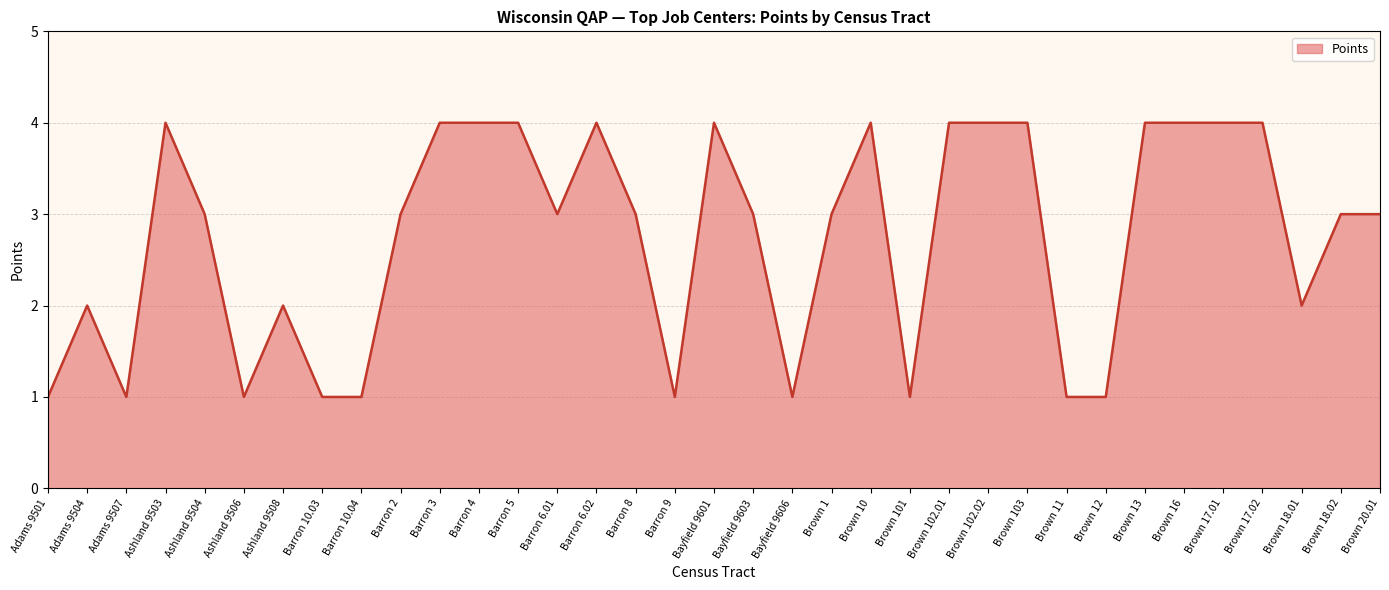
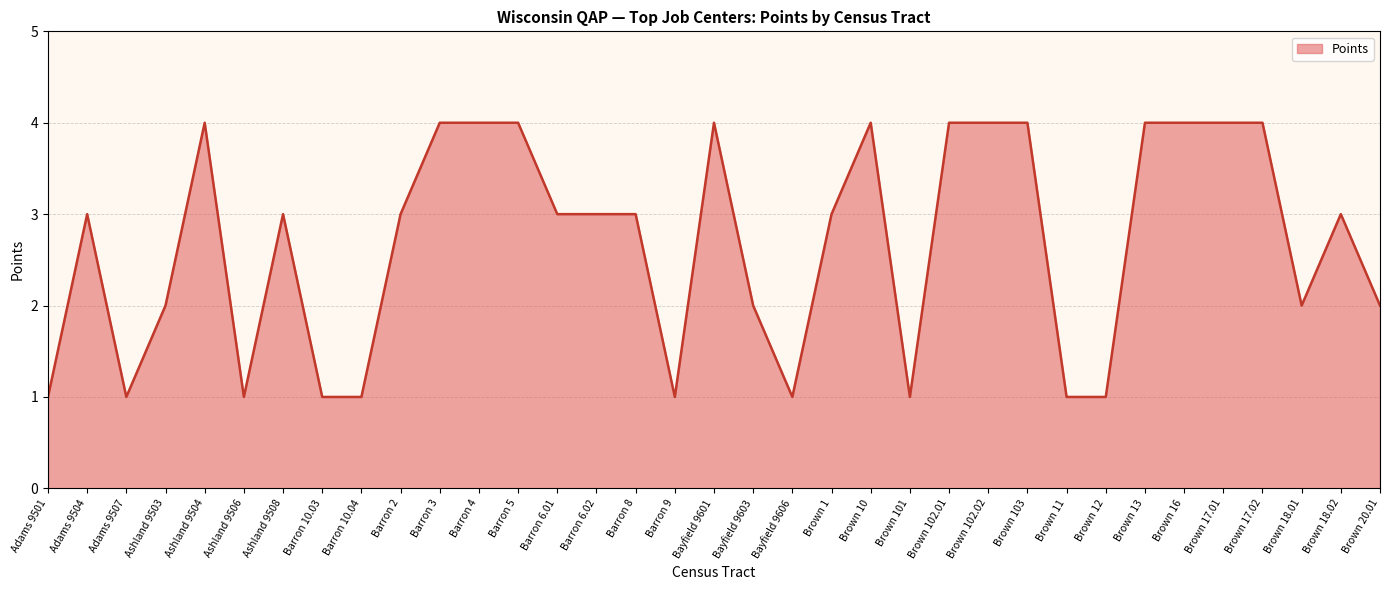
Adams 9504: 2 -> 3
Ashland 9503: 4 -> 2
Ashland 9504: 3 -> 4
Ashland 9508: 2 -> 3
Barron 6.02: 4 -> 3
Bayfield 9603: 3 -> 2
Brown 20.01: 3 -> 2
